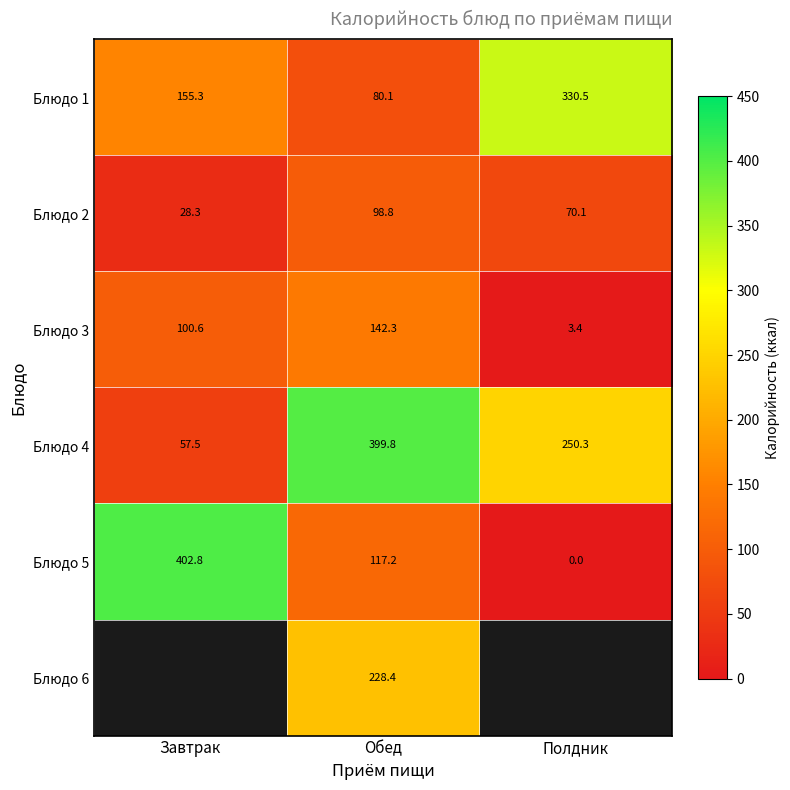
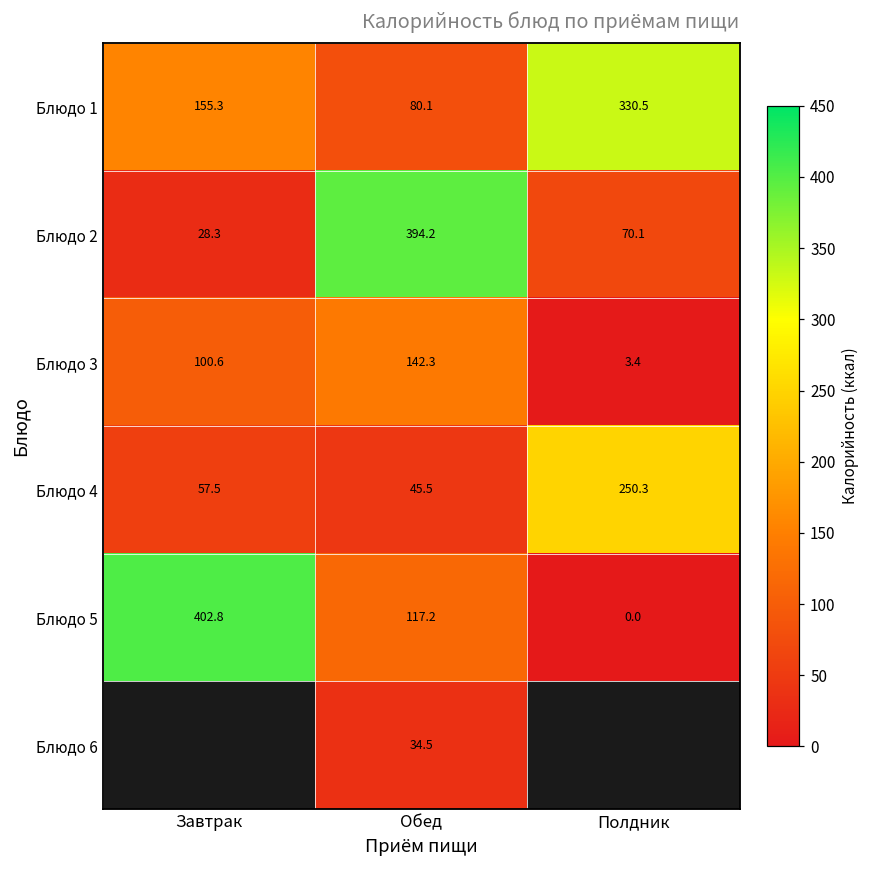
Блюдо 2, Обед: 98.8 -> 394.2
Блюдо 4, Обед: 399.8 -> 45.5
Блюдо 6, Обед: 228.4 -> 34.5
